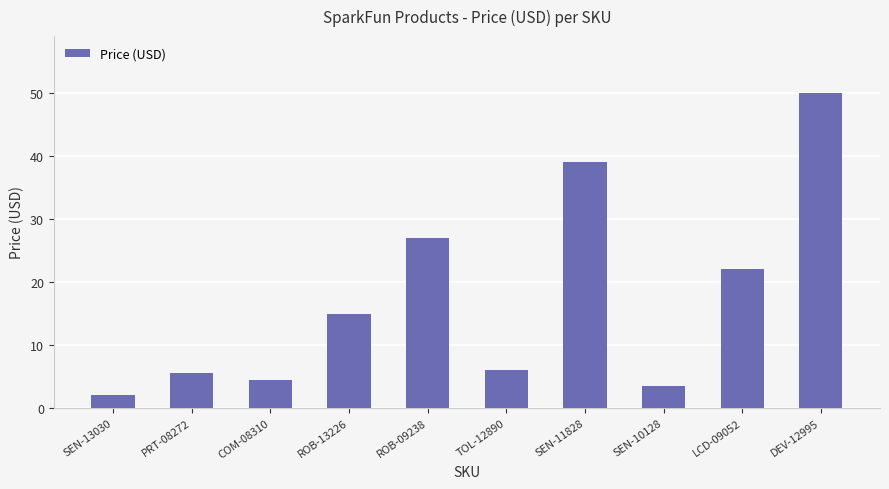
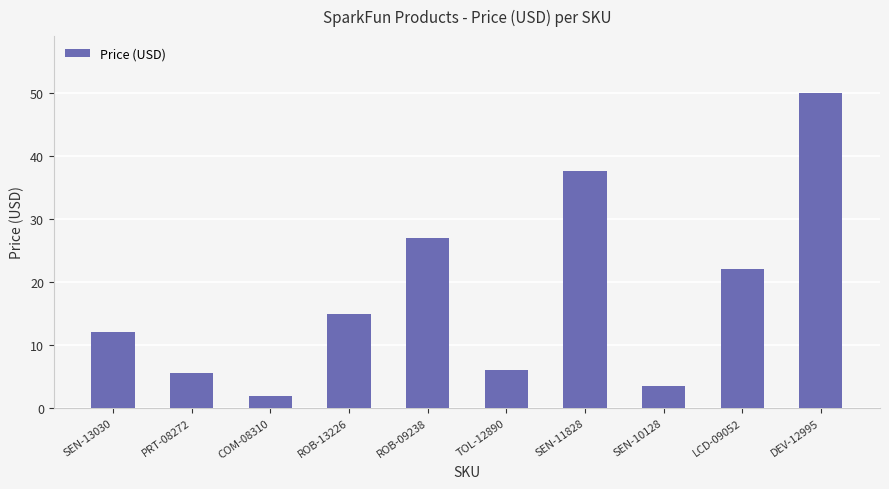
SEN-13030: 2 -> 12
COM-08310: 5 -> 2
SEN-11828: 39 -> 38
